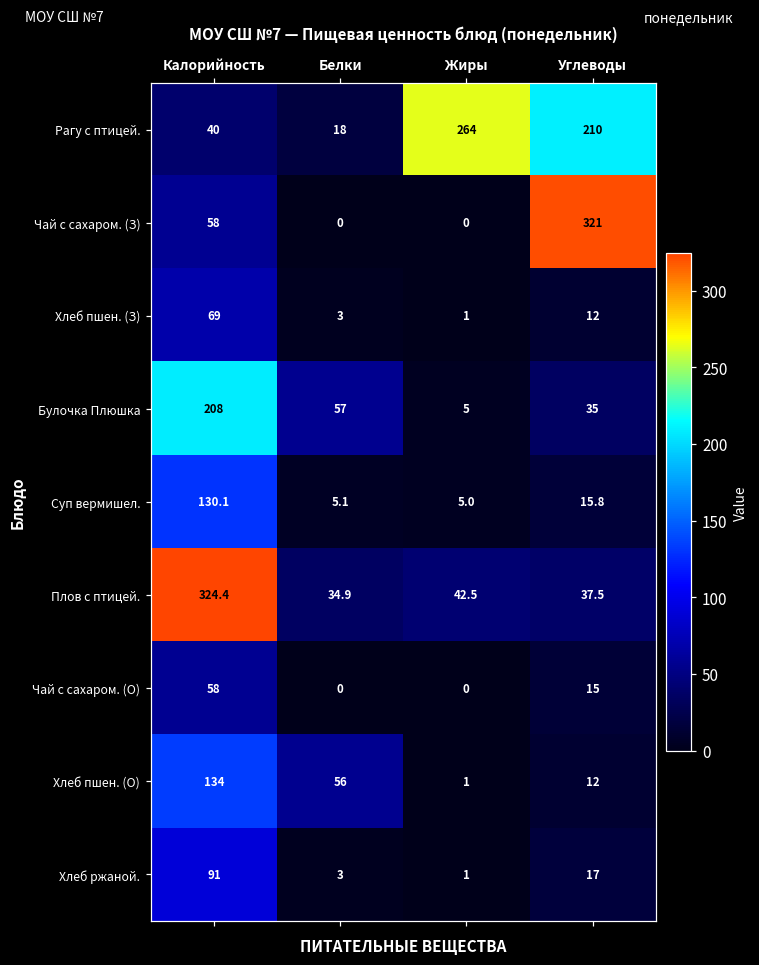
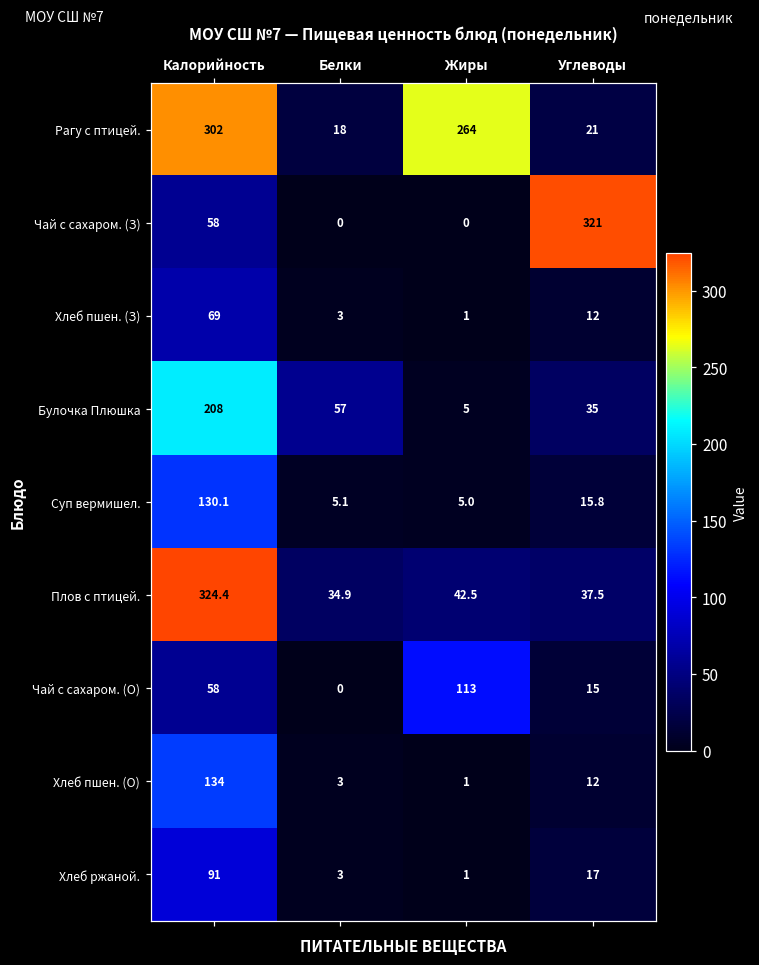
Рагу с птицей., Калорийность: 40 -> 302
Рагу с птицей., Углеводы: 210 -> 21
Чай с сахаром. (О), Жиры: 0 -> 113
Хлеб пшен. (О), Белки: 56 -> 3
